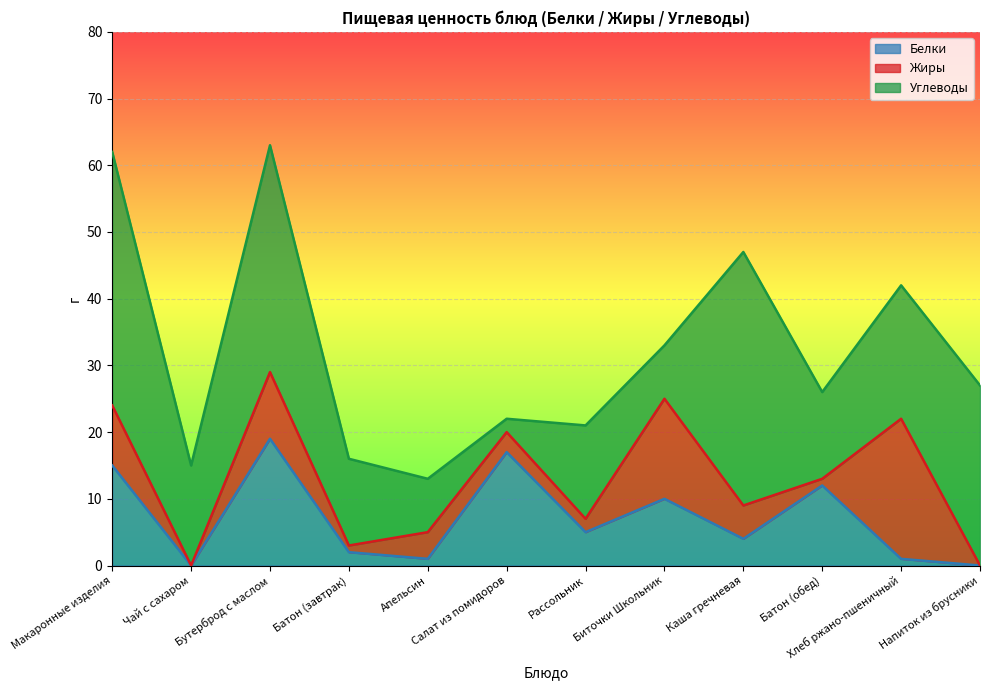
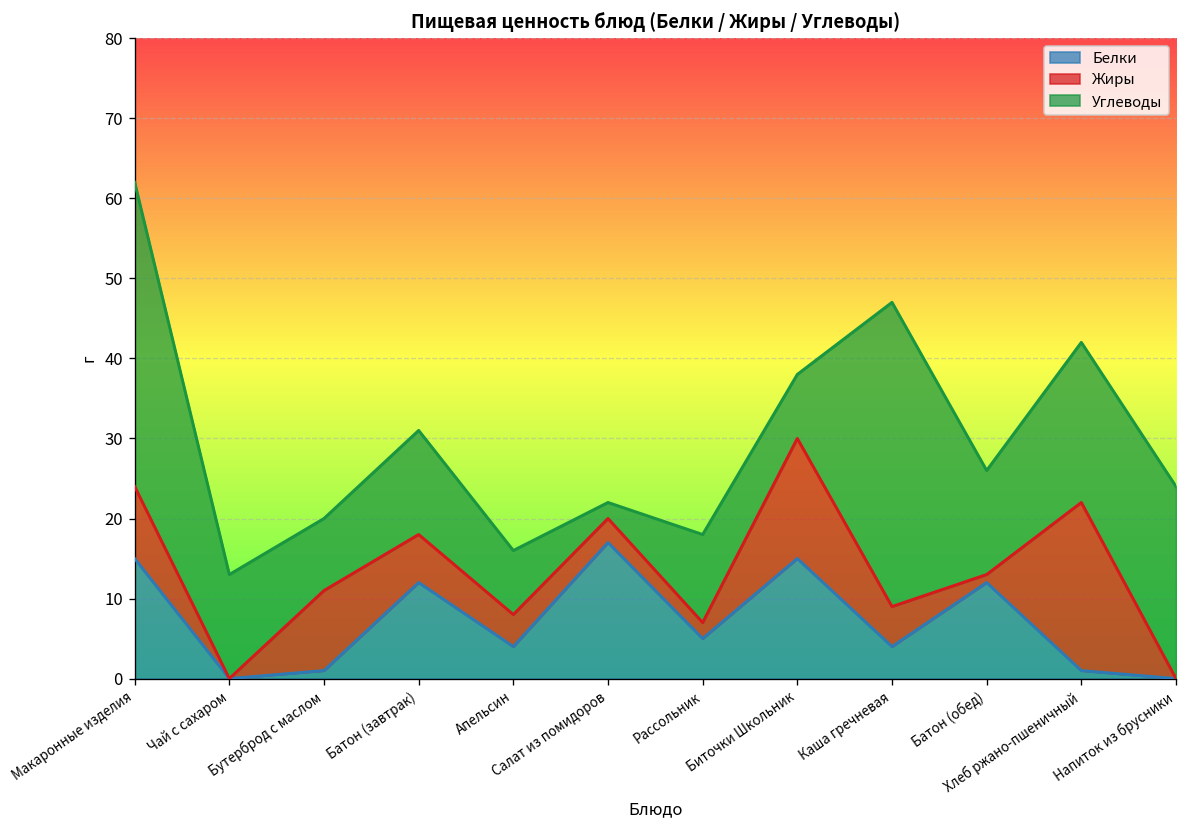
Углеводы, Чай с сахаром: 15 -> 13
Белки, Бутерброд с маслом: 19 -> 1
Углеводы, Бутерброд с маслом: 34 -> 9
Белки, Батон (завтрак): 2 -> 12
Жиры, Батон (завтрак): 1 -> 6
Белки, Апельсин: 1 -> 4
Углеводы, Рассольник: 14 -> 11
Белки, Биточки Школьник: 10 -> 15
Углеводы, Напиток из брусники: 27 -> 24
